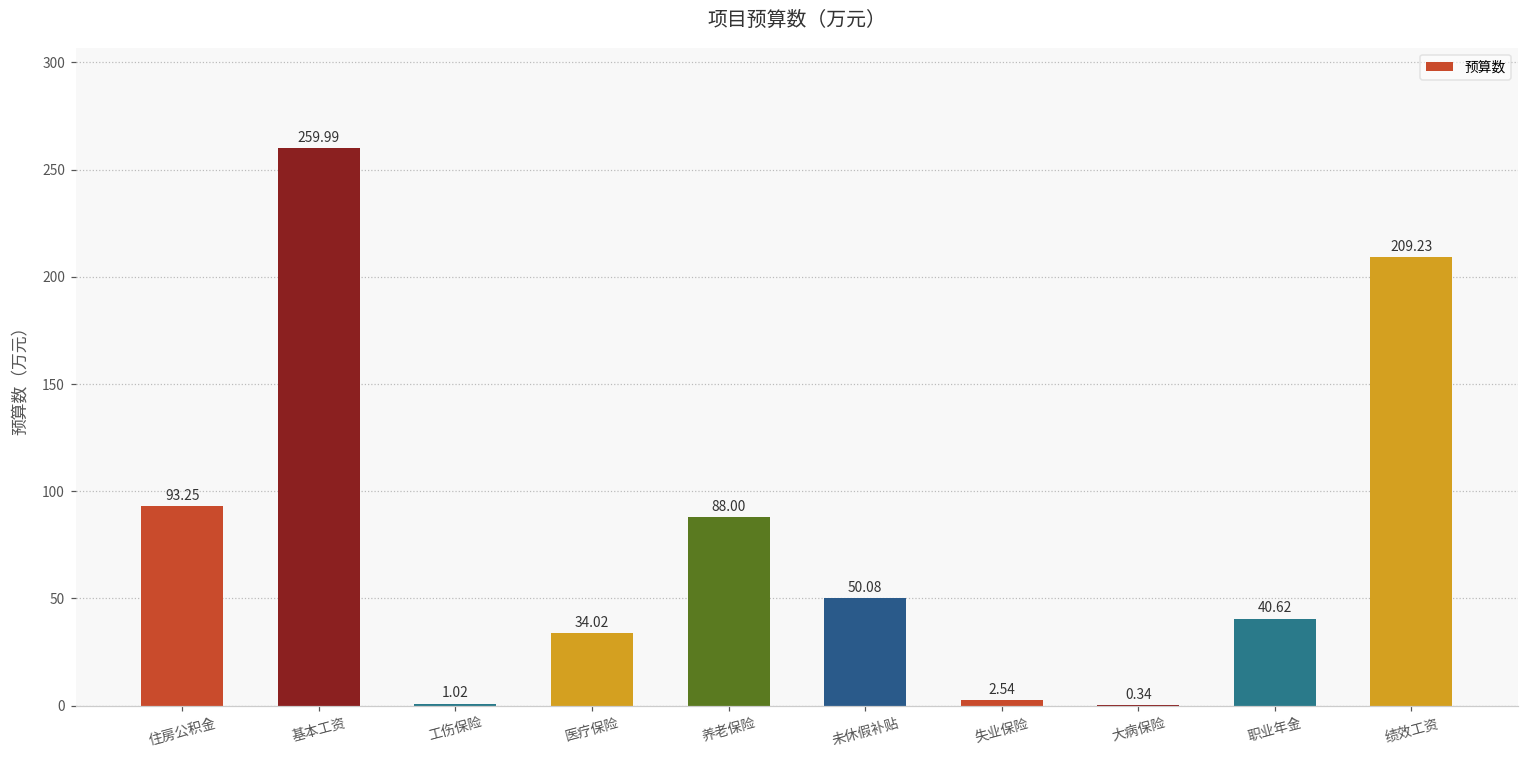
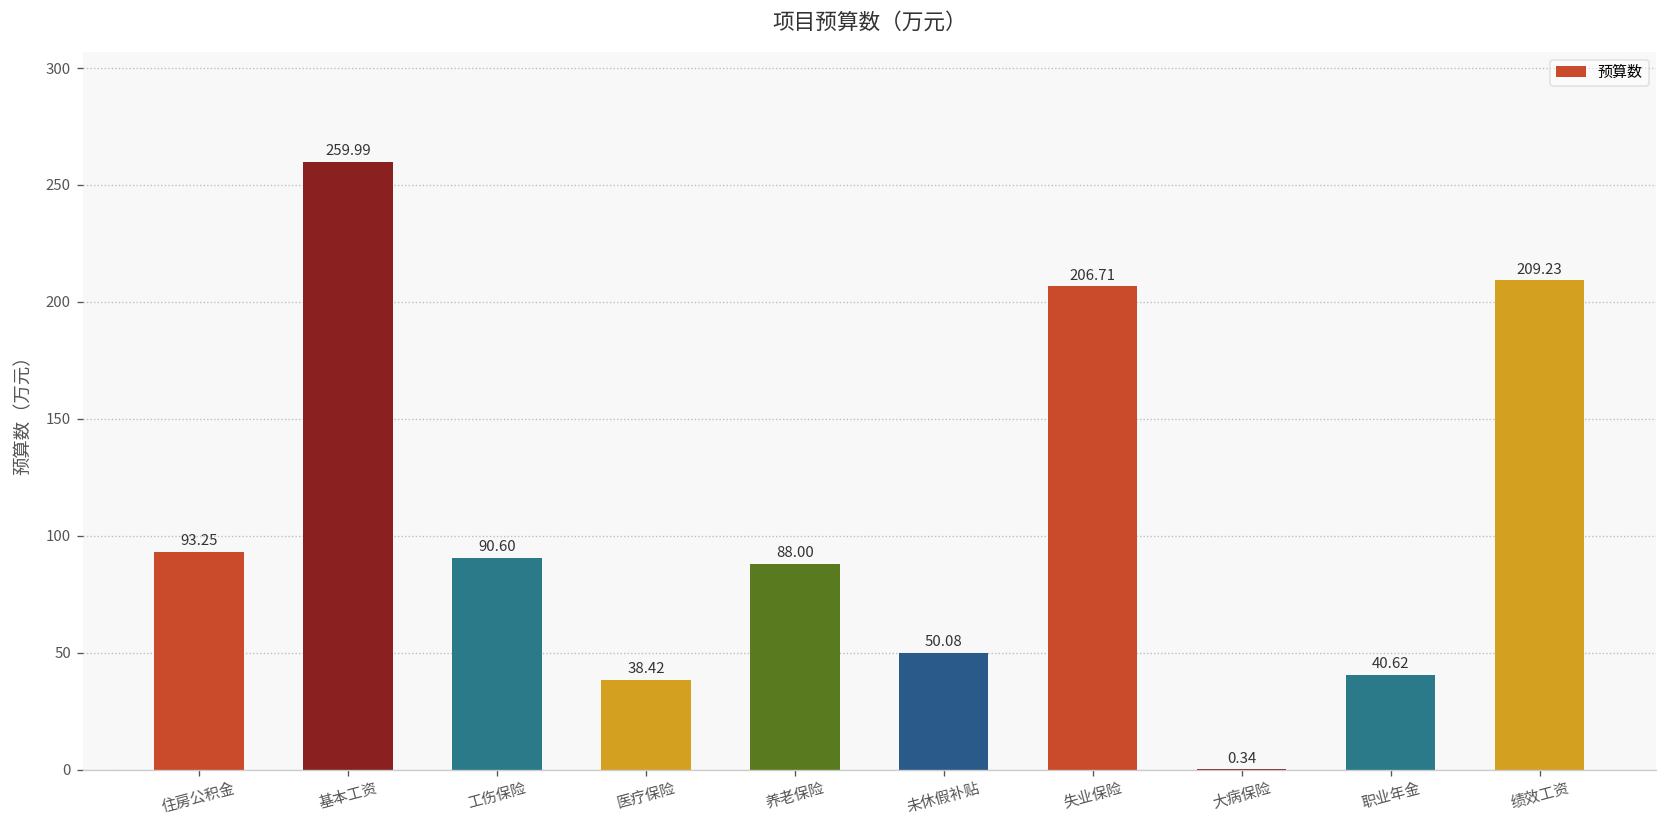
工伤保险: 1.02 -> 90.60
医疗保险: 34.02 -> 38.42
失业保险: 2.54 -> 206.71
